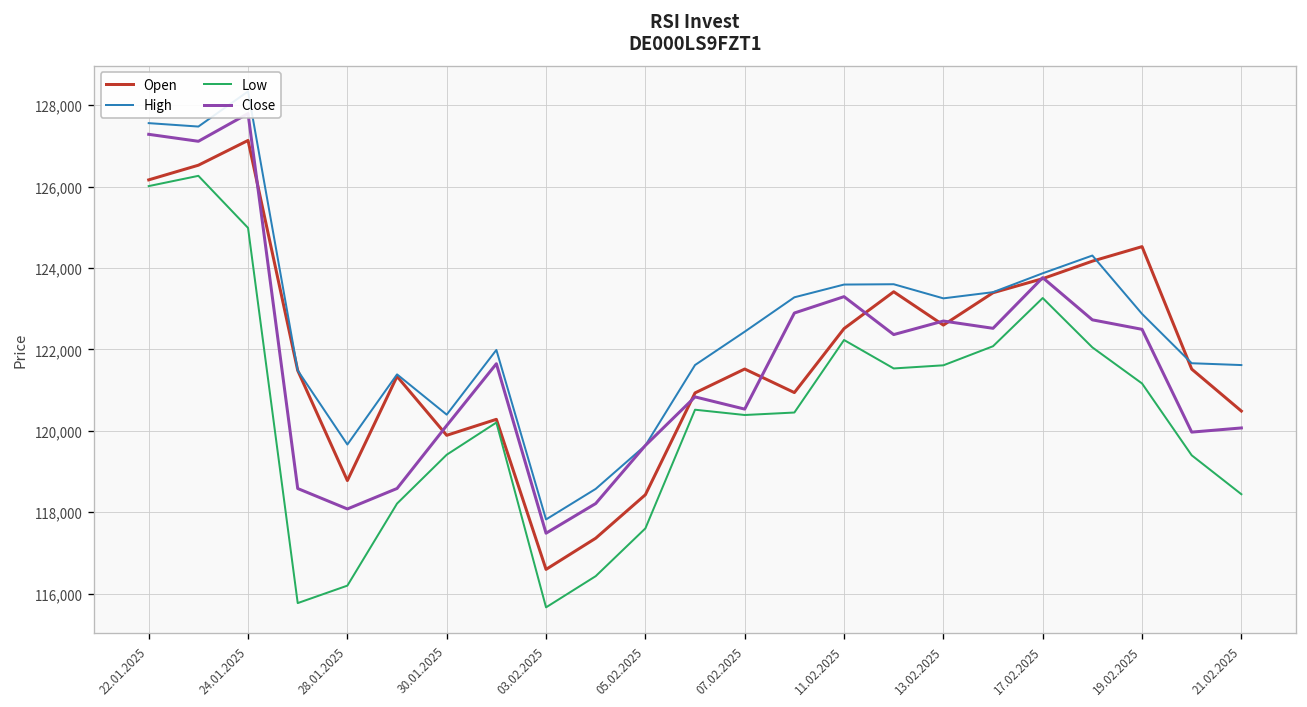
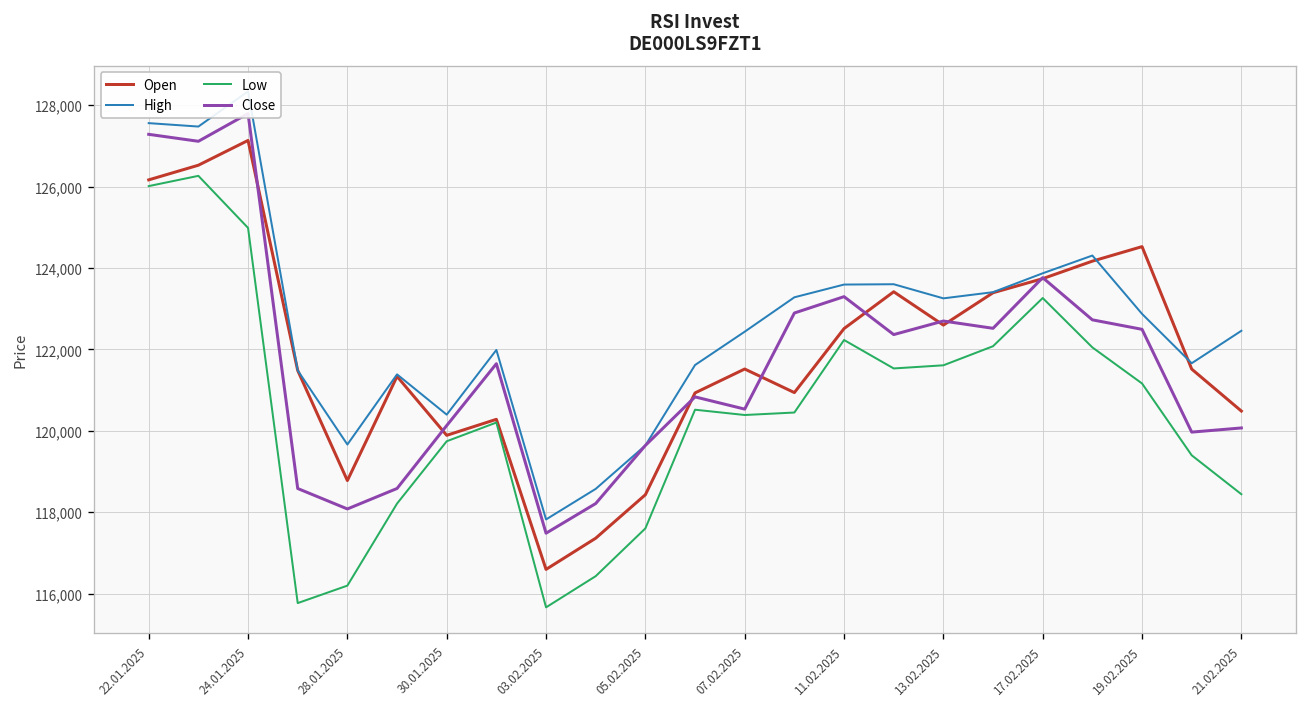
Low, 30.01.2025: 119,400 -> 119,700
High, 21.02.2025: 121,600 -> 122,500
